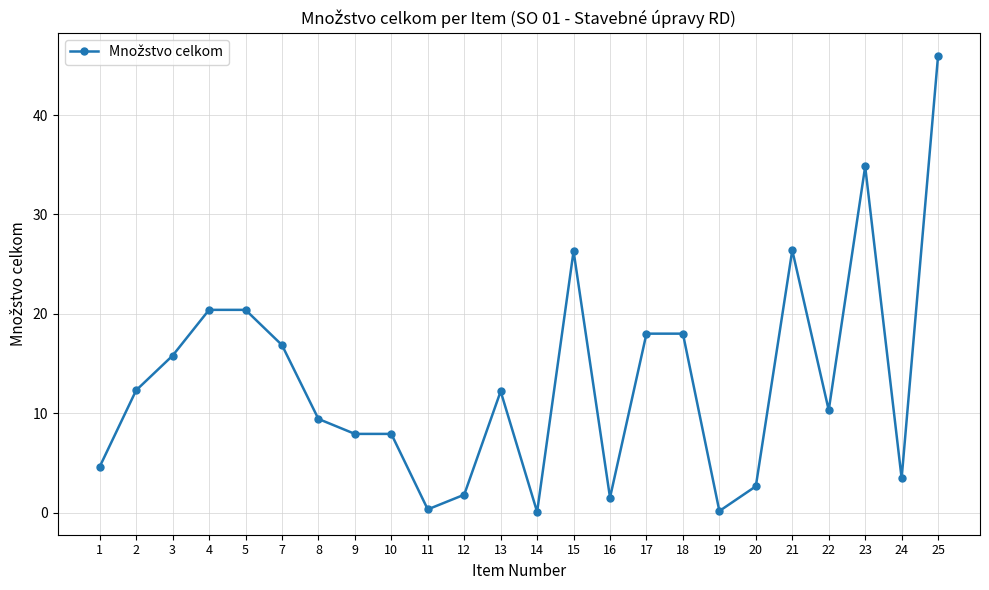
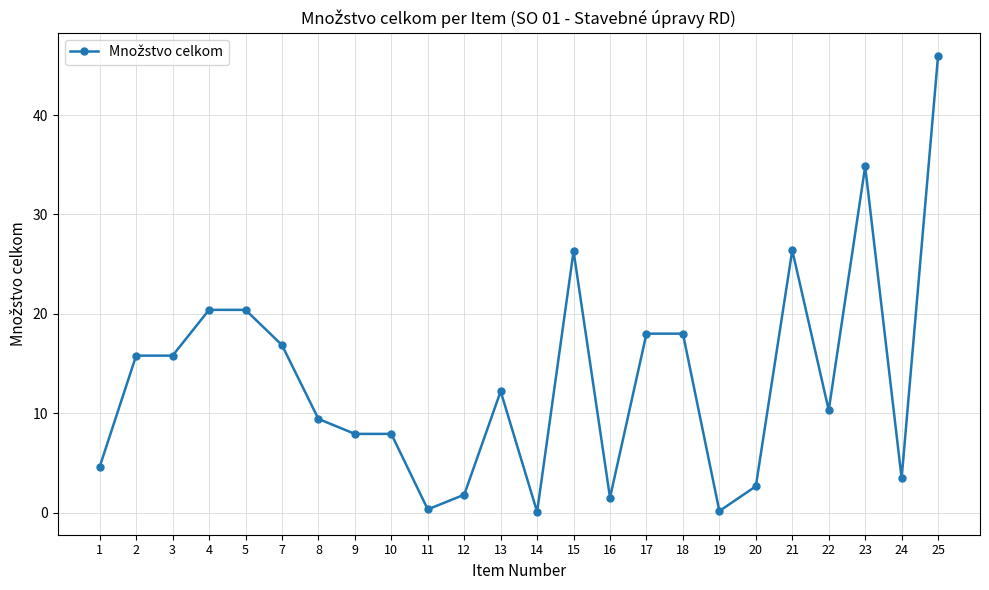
2: 12 -> 16
